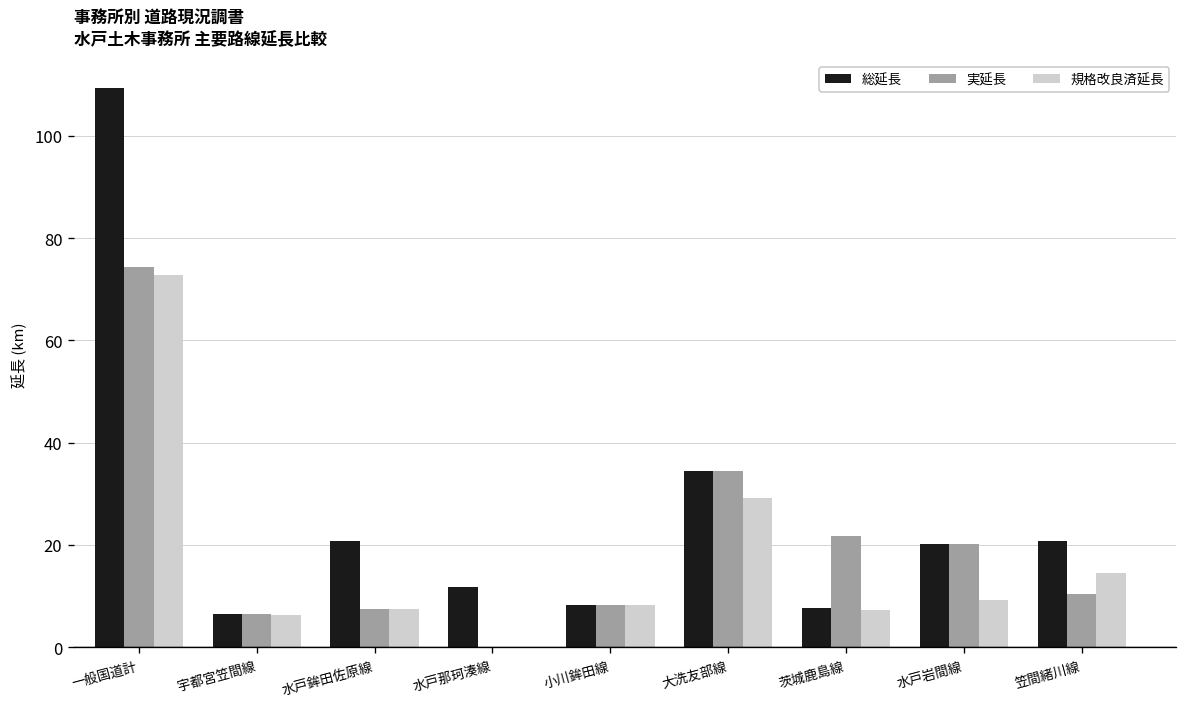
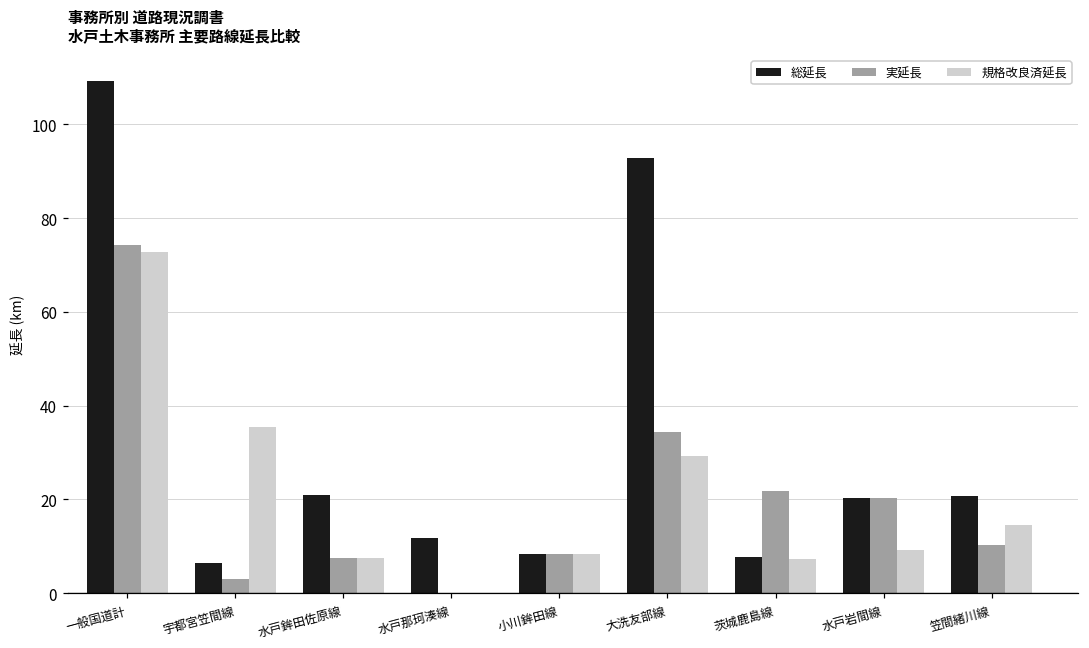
実延長, 宇都宮笠間線: 6 -> 3
規格改良済延長, 宇都宮笠間線: 6 -> 35
総延長, 大洗友部線: 34 -> 93
